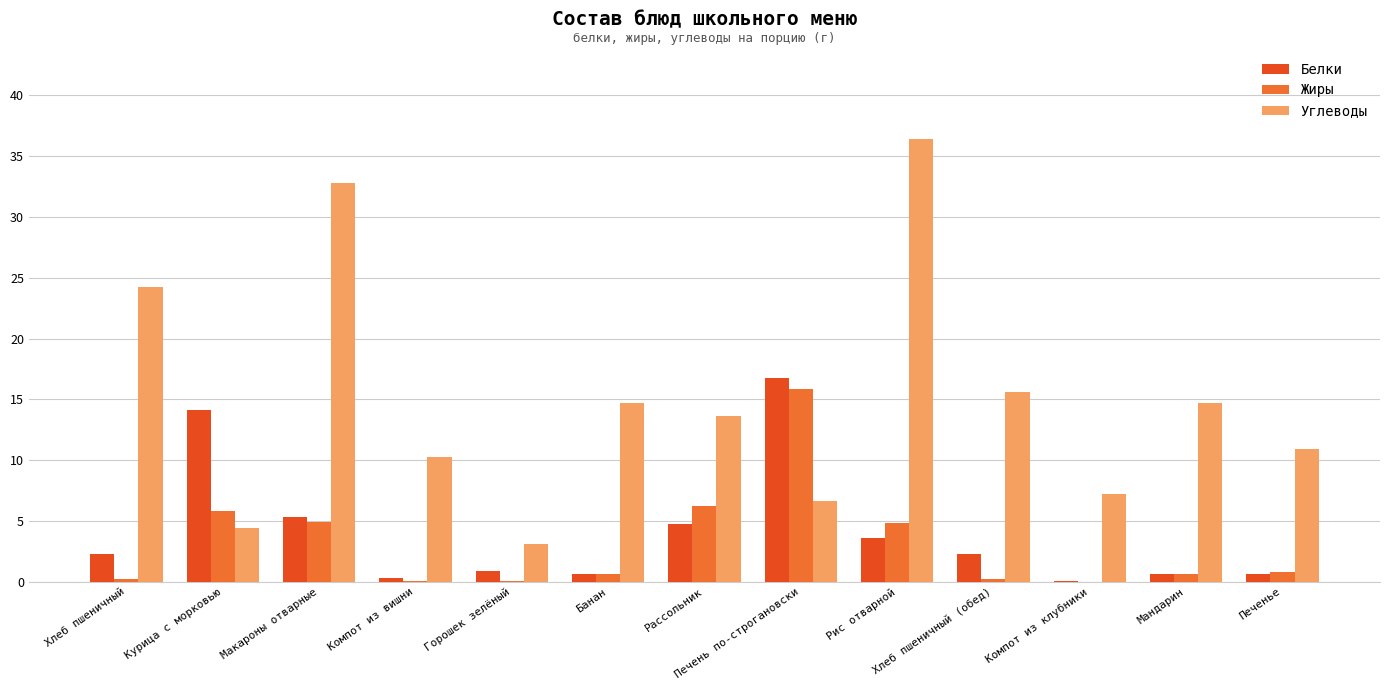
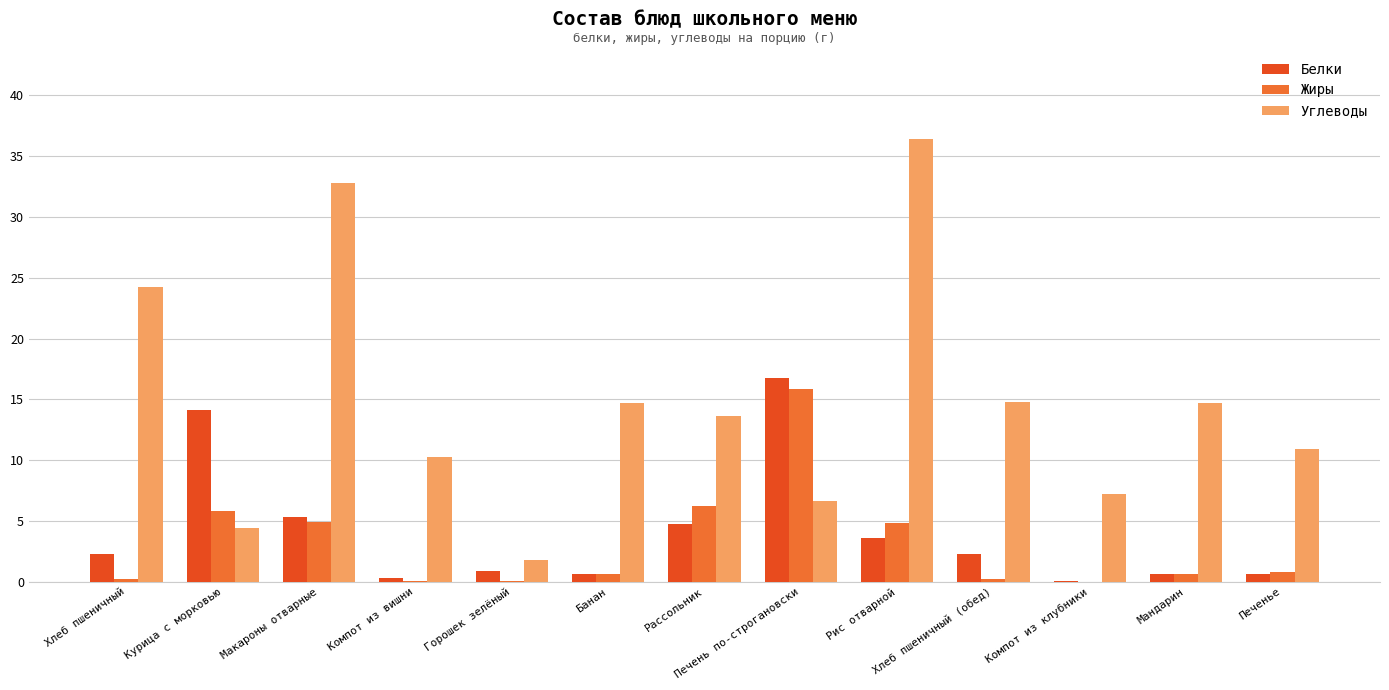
Углеводы, Горошек зелёный: 3.1 -> 1.8
Углеводы, Хлеб пшеничный (обед): 15.6 -> 14.8
